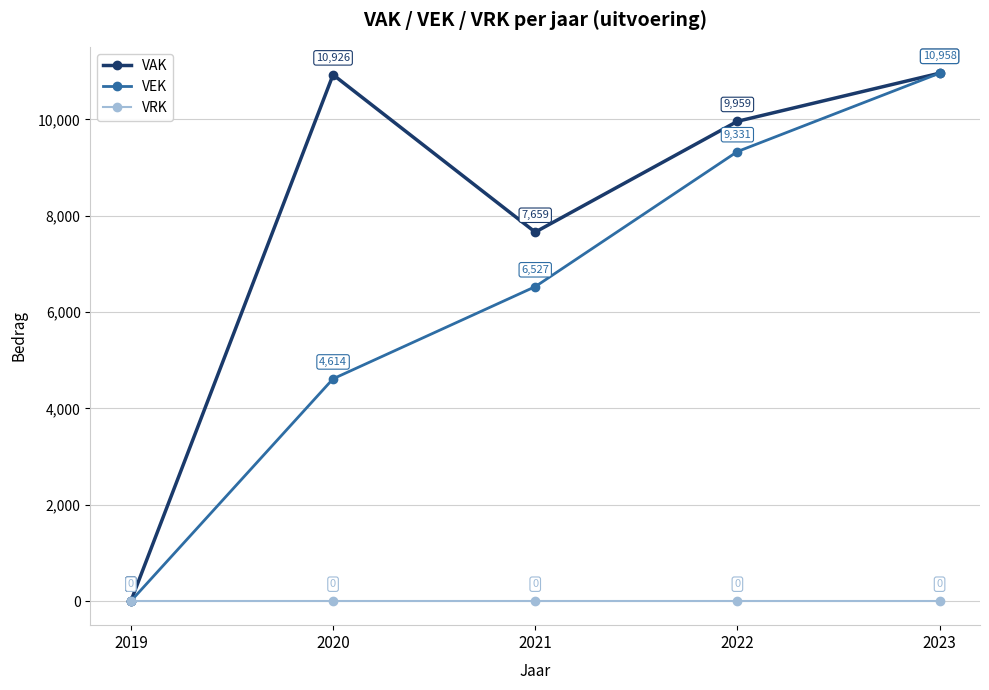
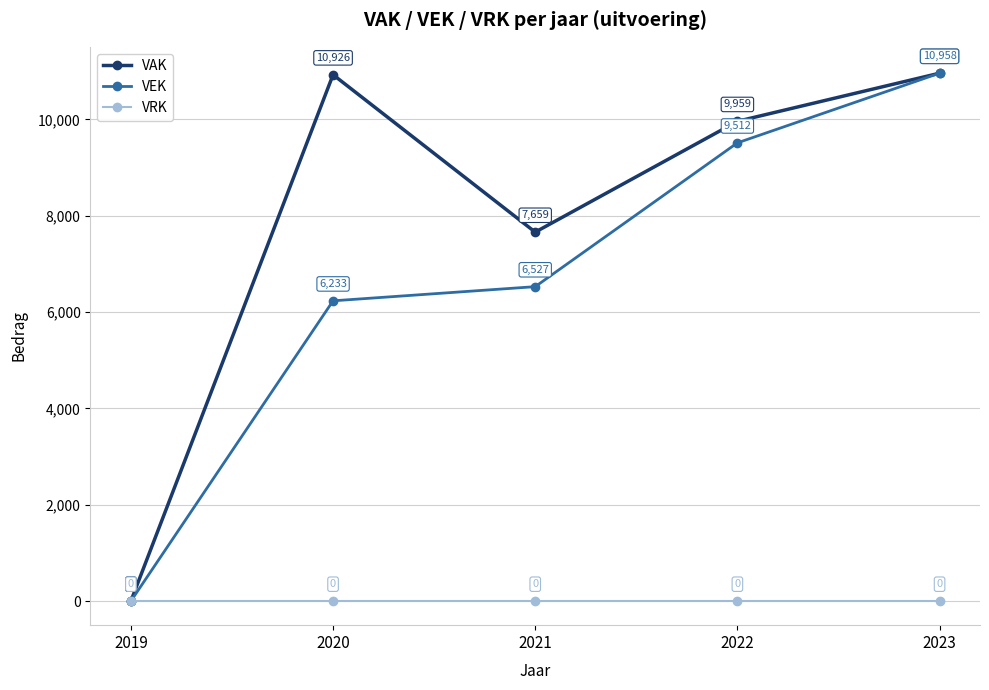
VEK, 2020: 4,614 -> 6,233
VEK, 2022: 9,331 -> 9,512
